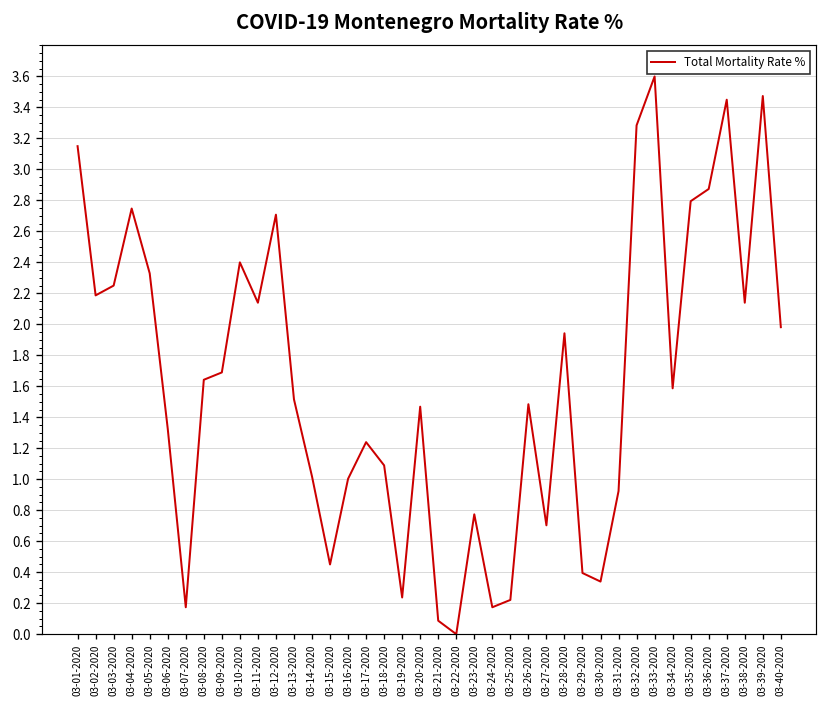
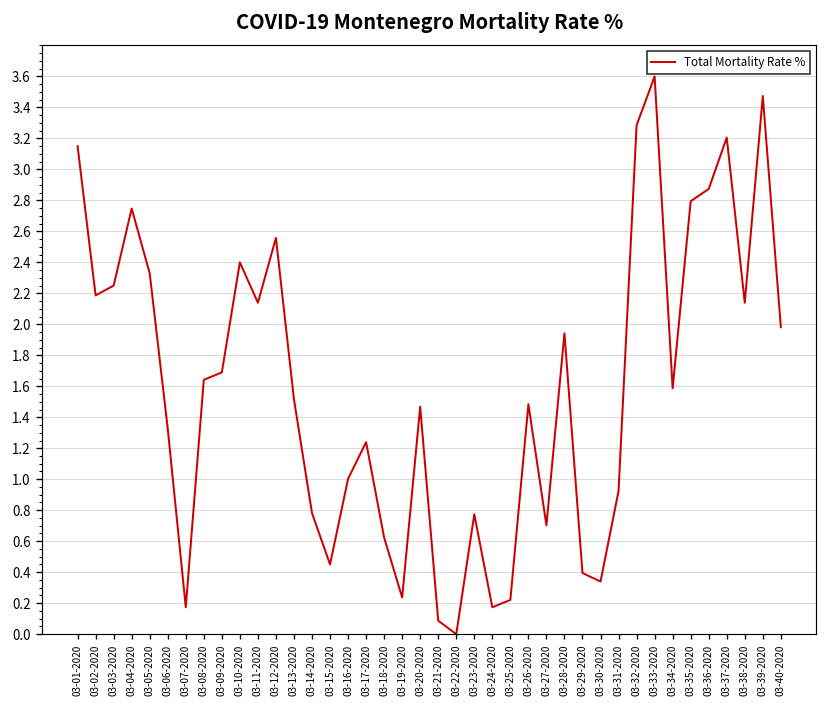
03-12-2020: 2.71 -> 2.56
03-14-2020: 1.02 -> 0.78
03-18-2020: 1.09 -> 0.62
03-37-2020: 3.45 -> 3.21
